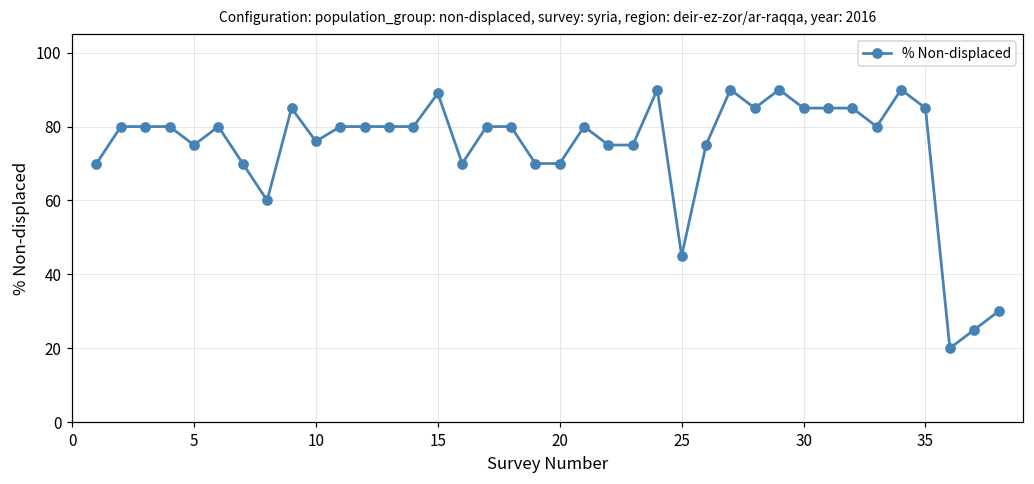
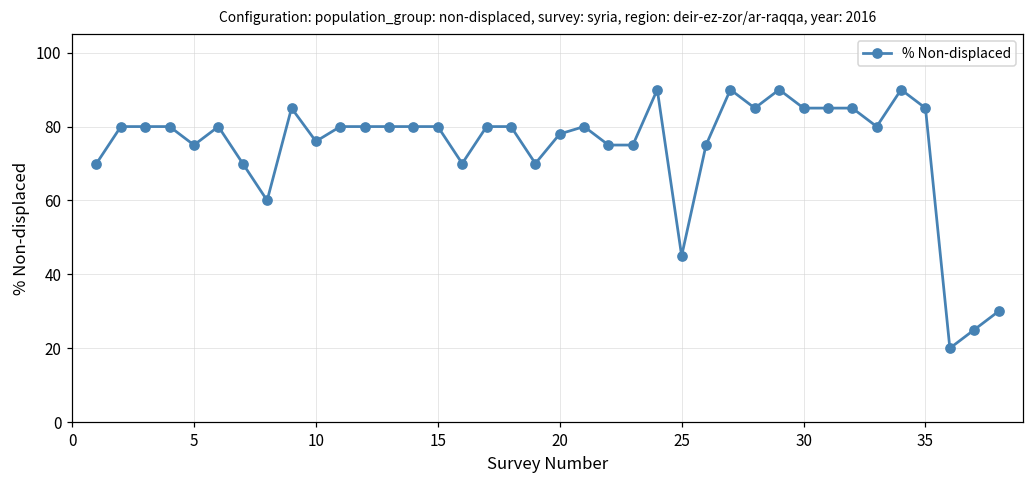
15: 89 -> 80
20: 70 -> 78
